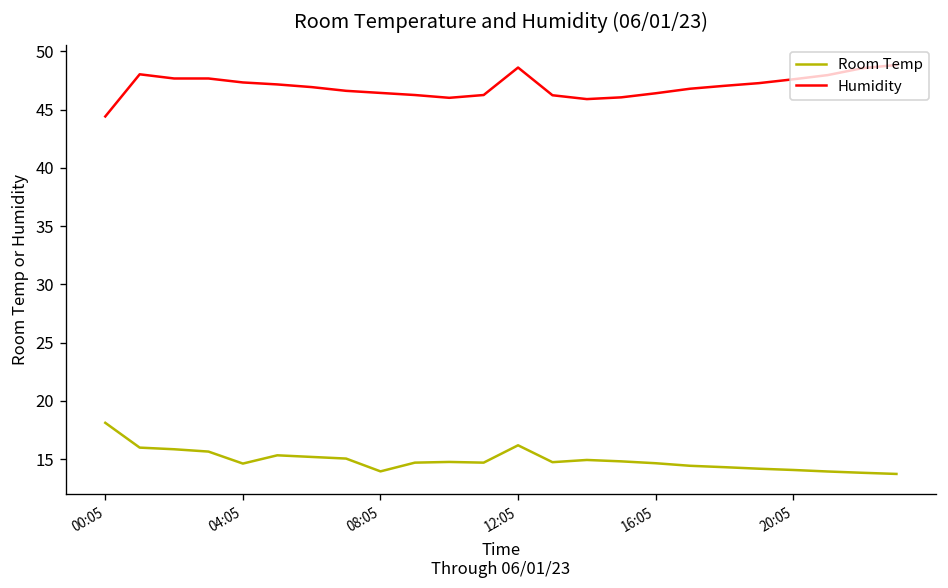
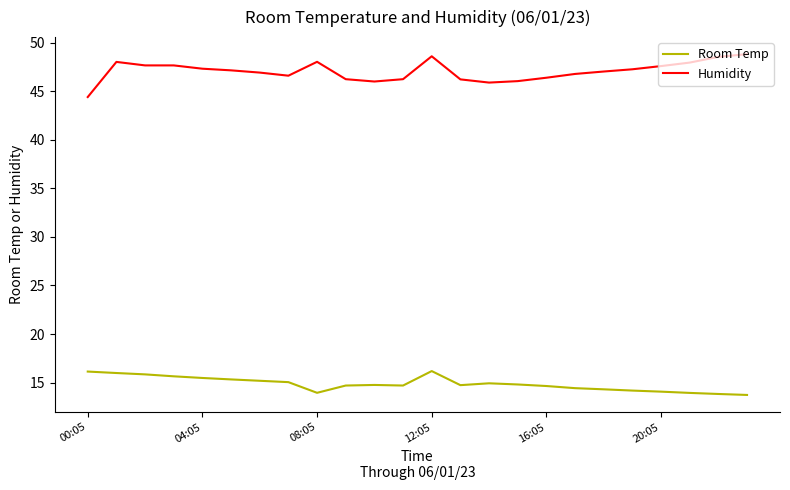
Room Temp, 00:05: 18 -> 16
Room Temp, 04:05: 14.6 -> 15.5
Humidity, 08:05: 46 -> 48
